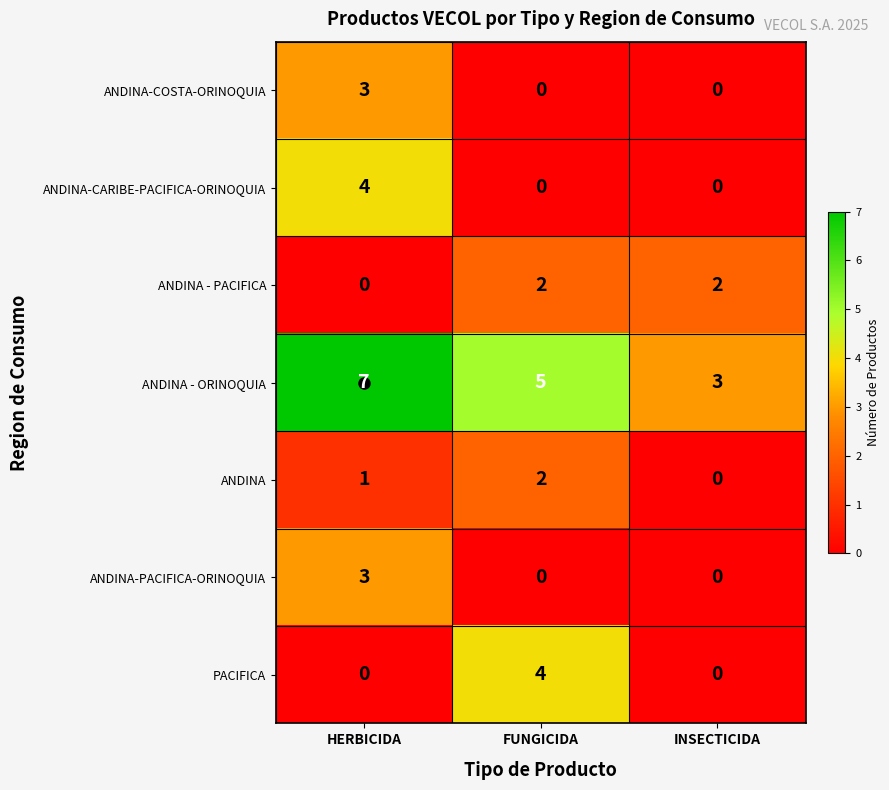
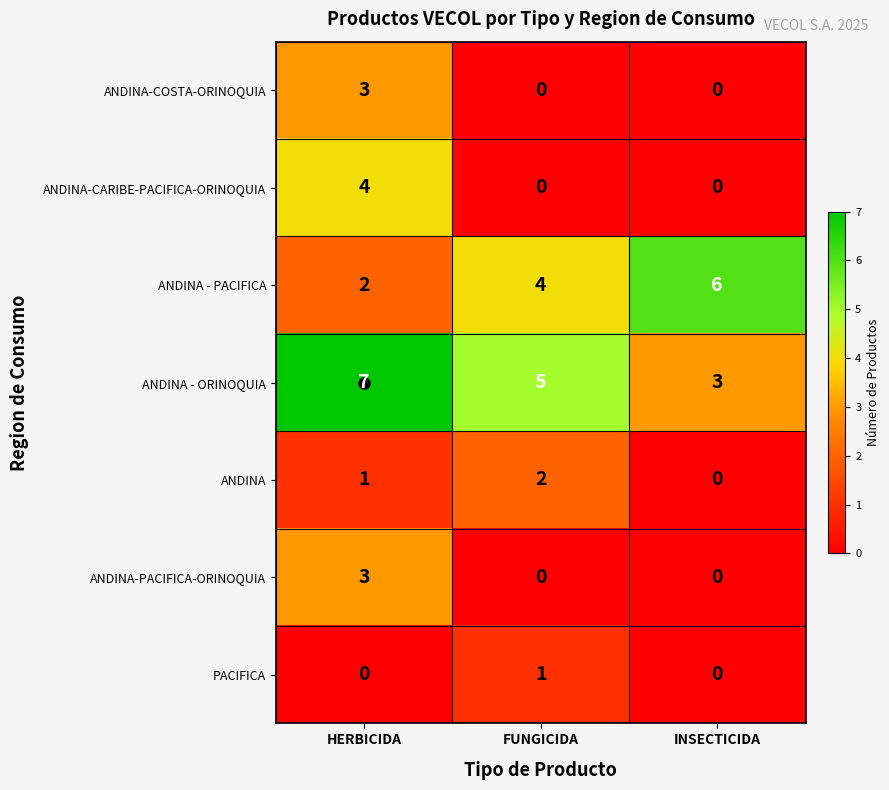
ANDINA - PACIFICA, HERBICIDA: 0 -> 2
ANDINA - PACIFICA, FUNGICIDA: 2 -> 4
ANDINA - PACIFICA, INSECTICIDA: 2 -> 6
PACIFICA, FUNGICIDA: 4 -> 1
